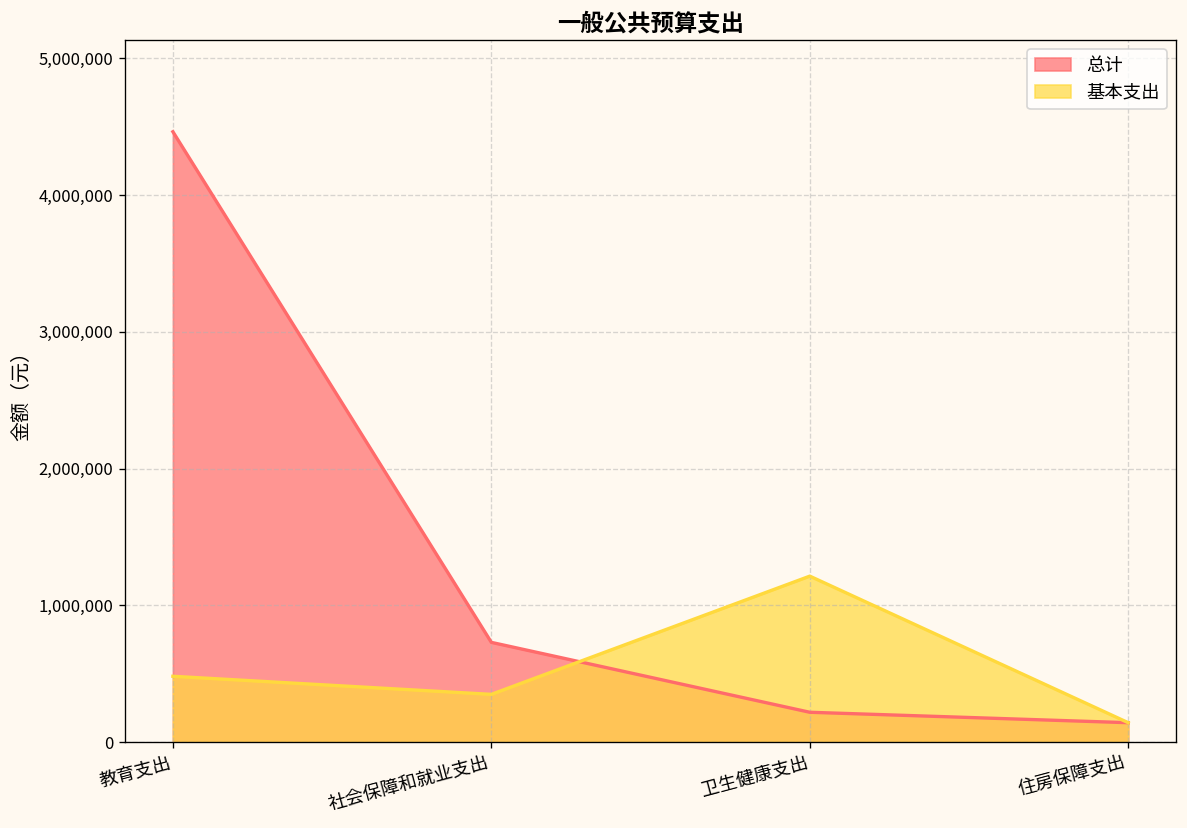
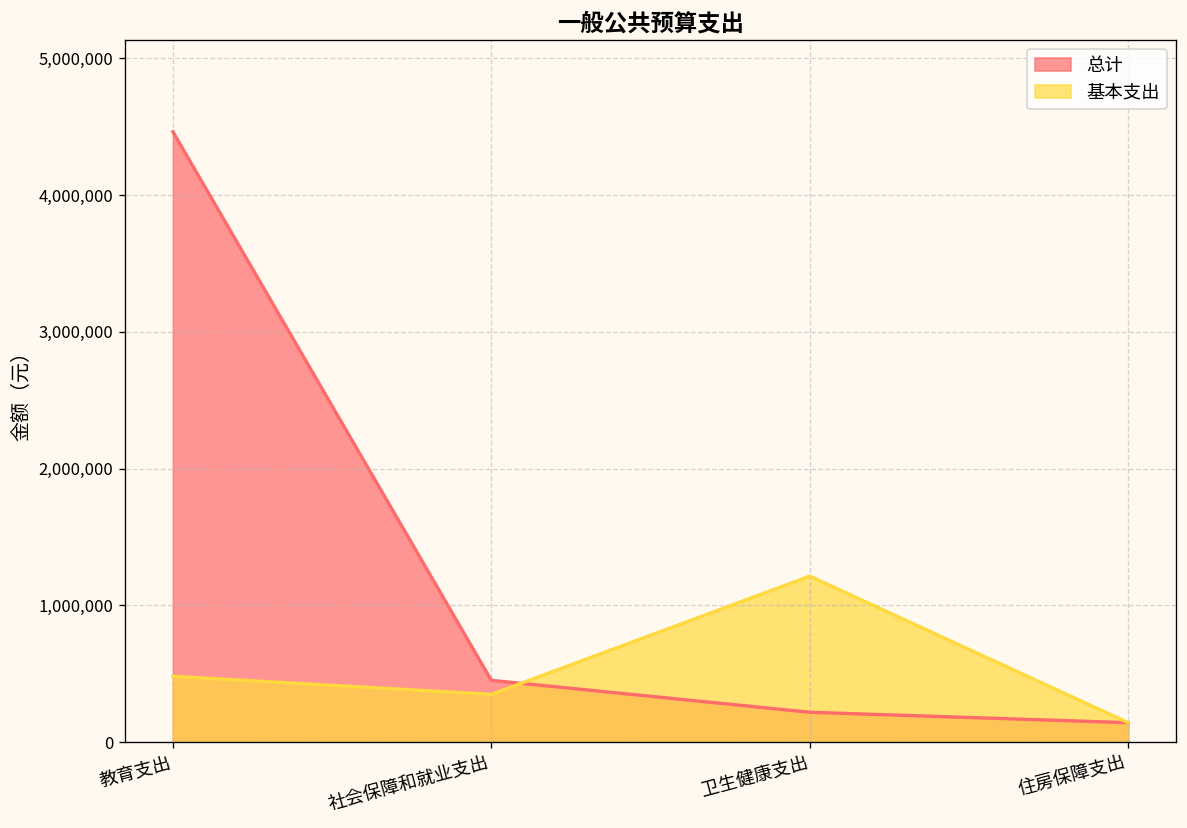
总计, 社会保障和就业支出: 730,000 -> 450,000
